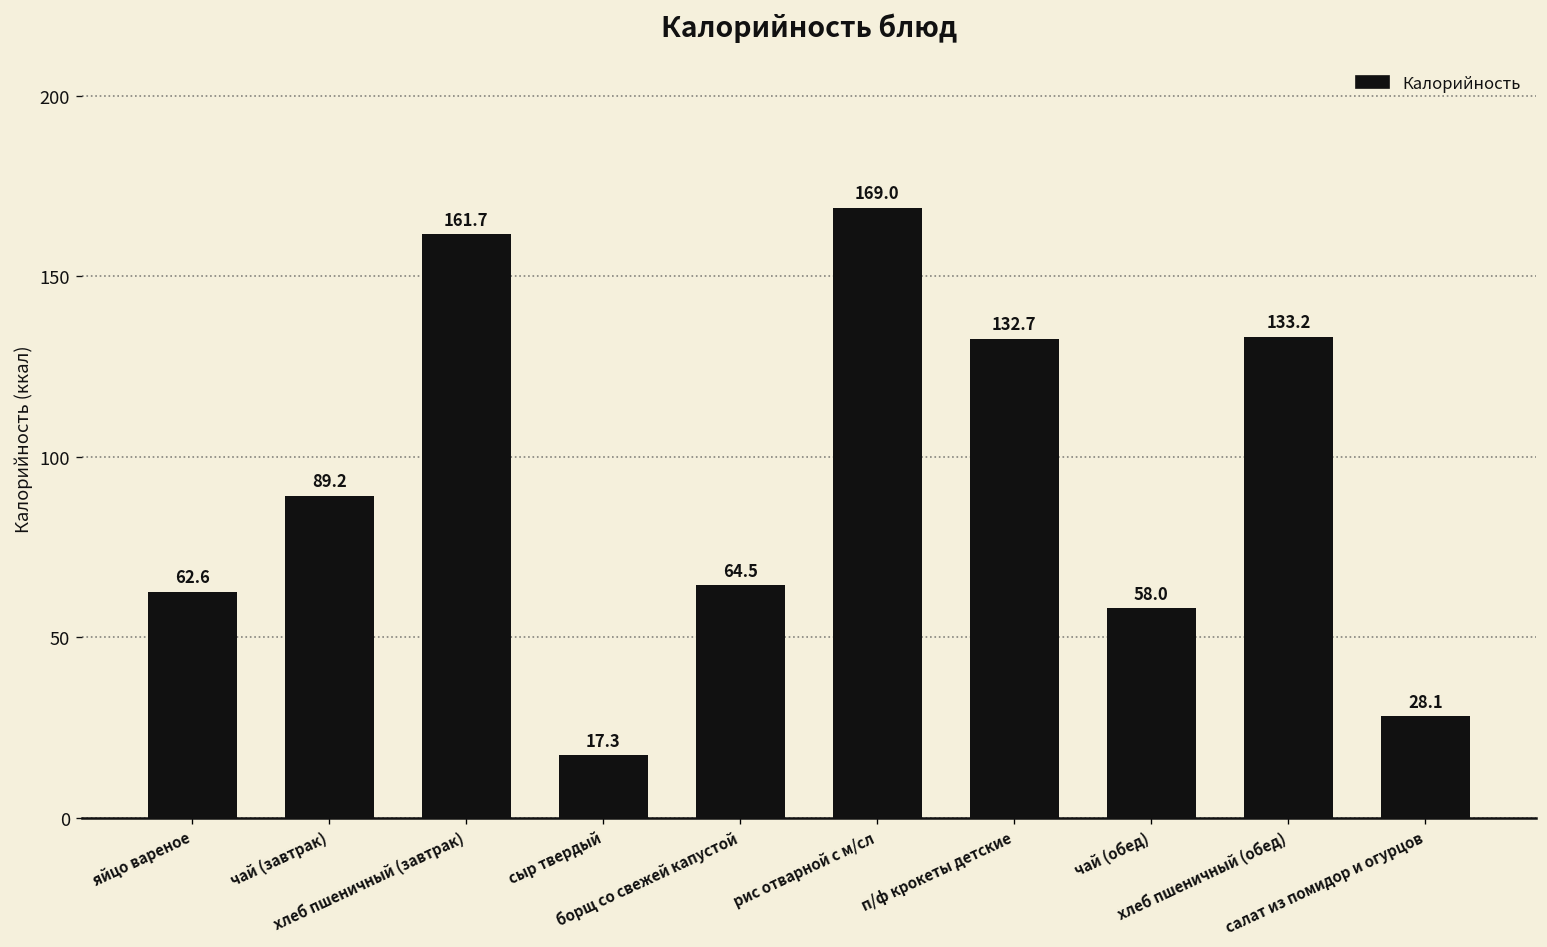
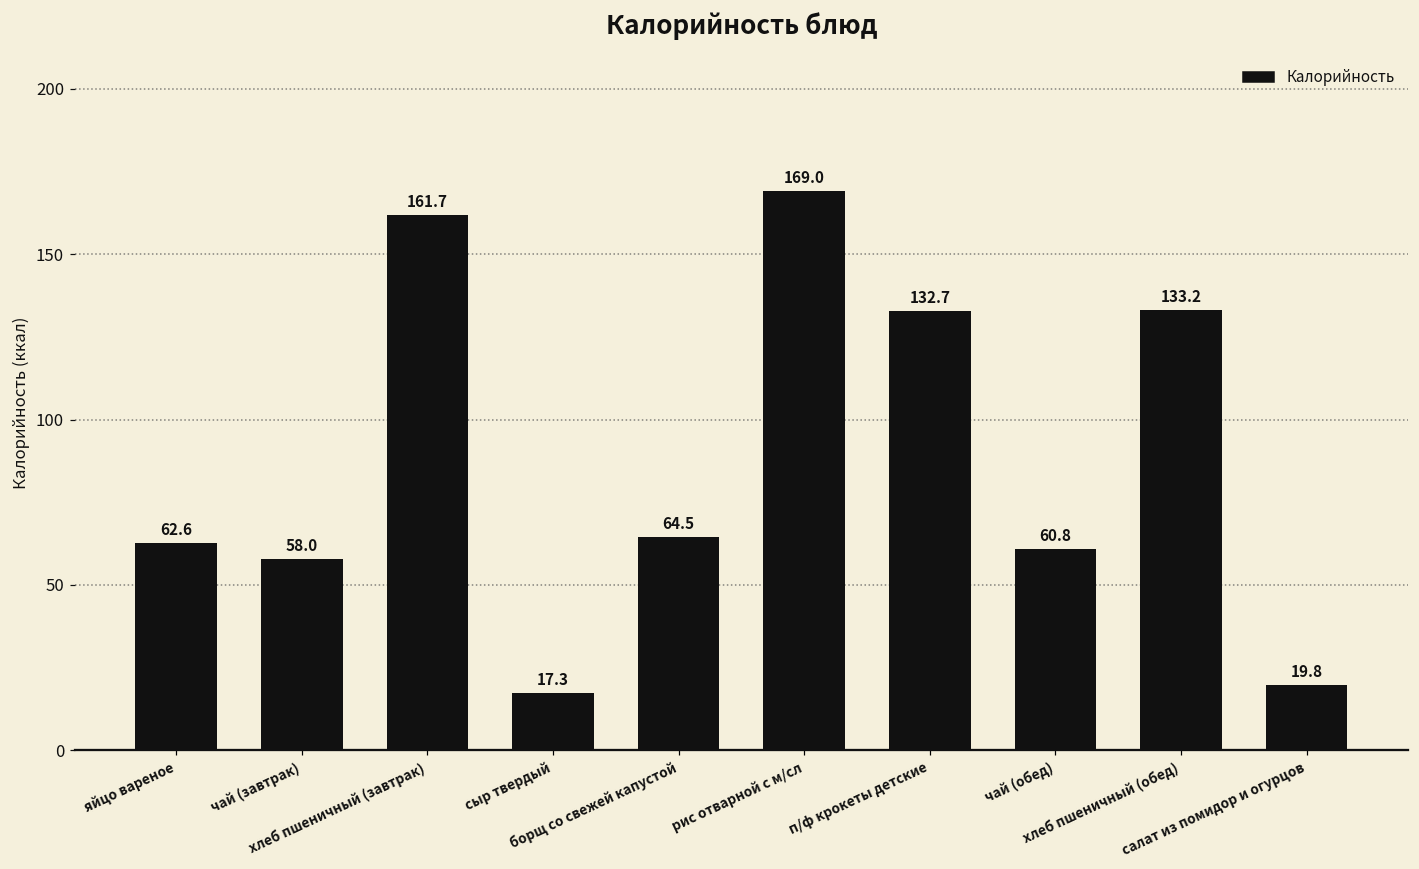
чай (завтрак): 89.2 -> 58.0
чай (обед): 58.0 -> 60.8
салат из помидор и огурцов: 28.1 -> 19.8
